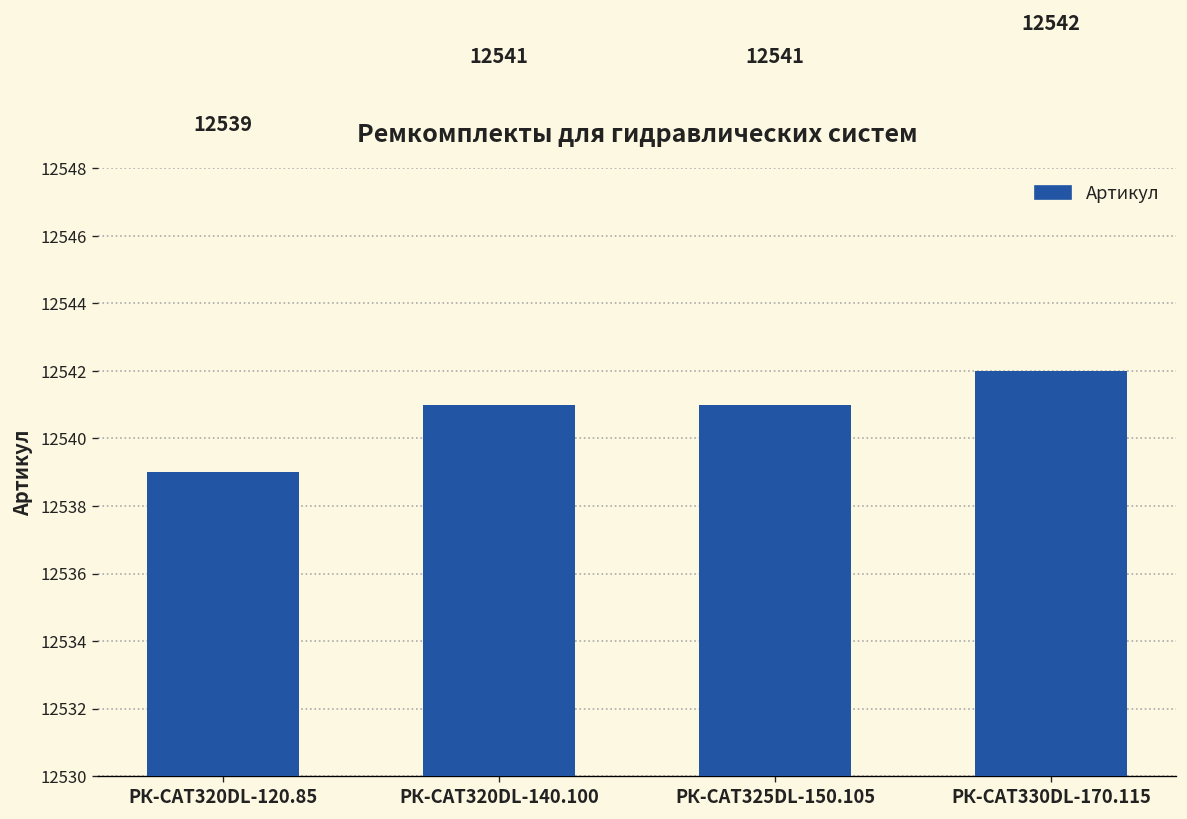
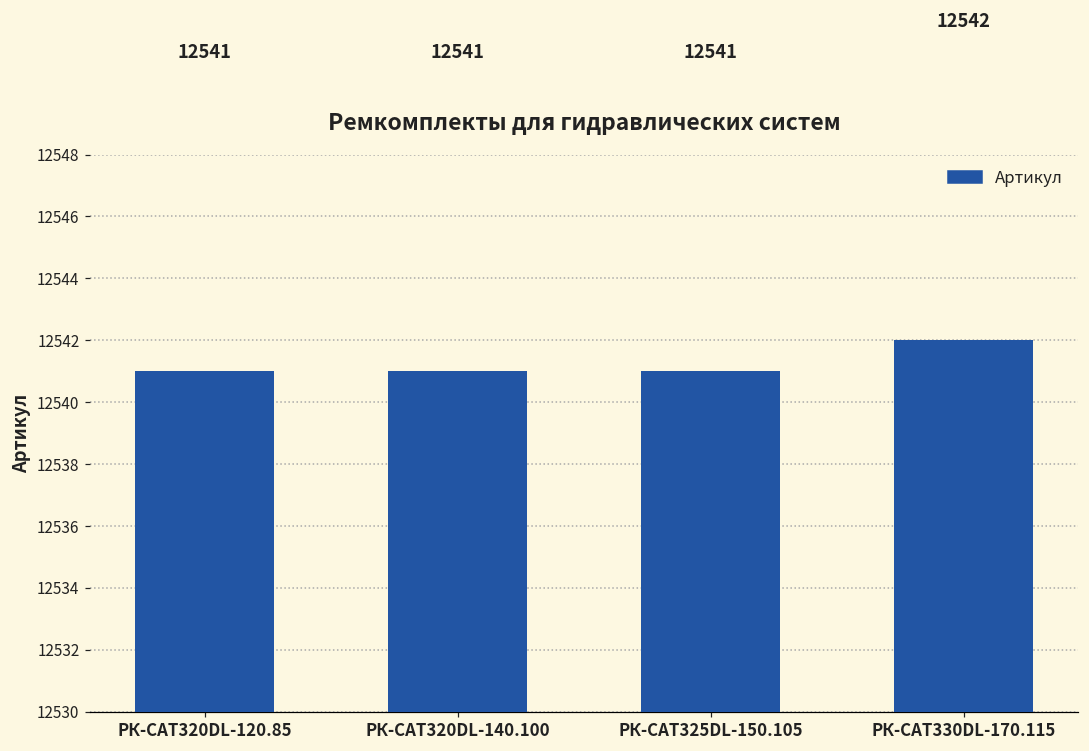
РК-CAT320DL-120.85: 12539 -> 12541
